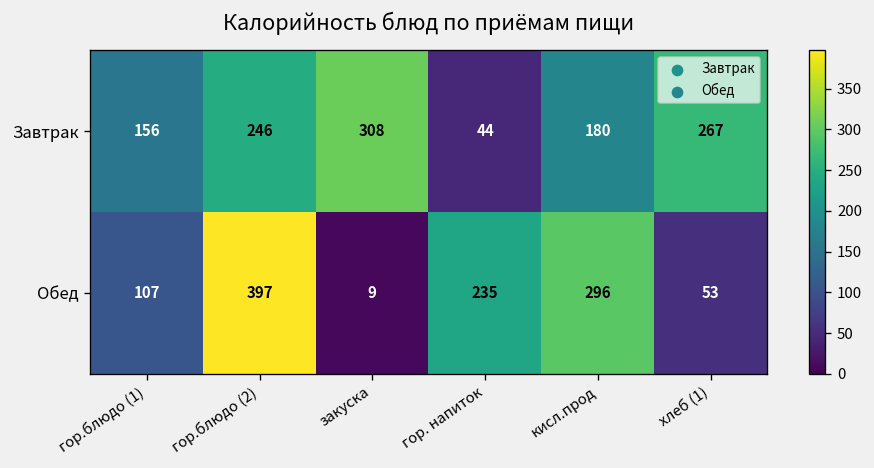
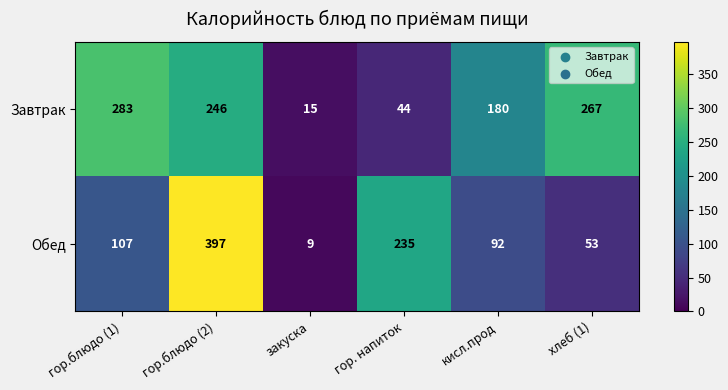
Завтрак, гор.блюдо (1): 156 -> 283
Завтрак, закуска: 308 -> 15
Обед, кисл.прод: 296 -> 92
